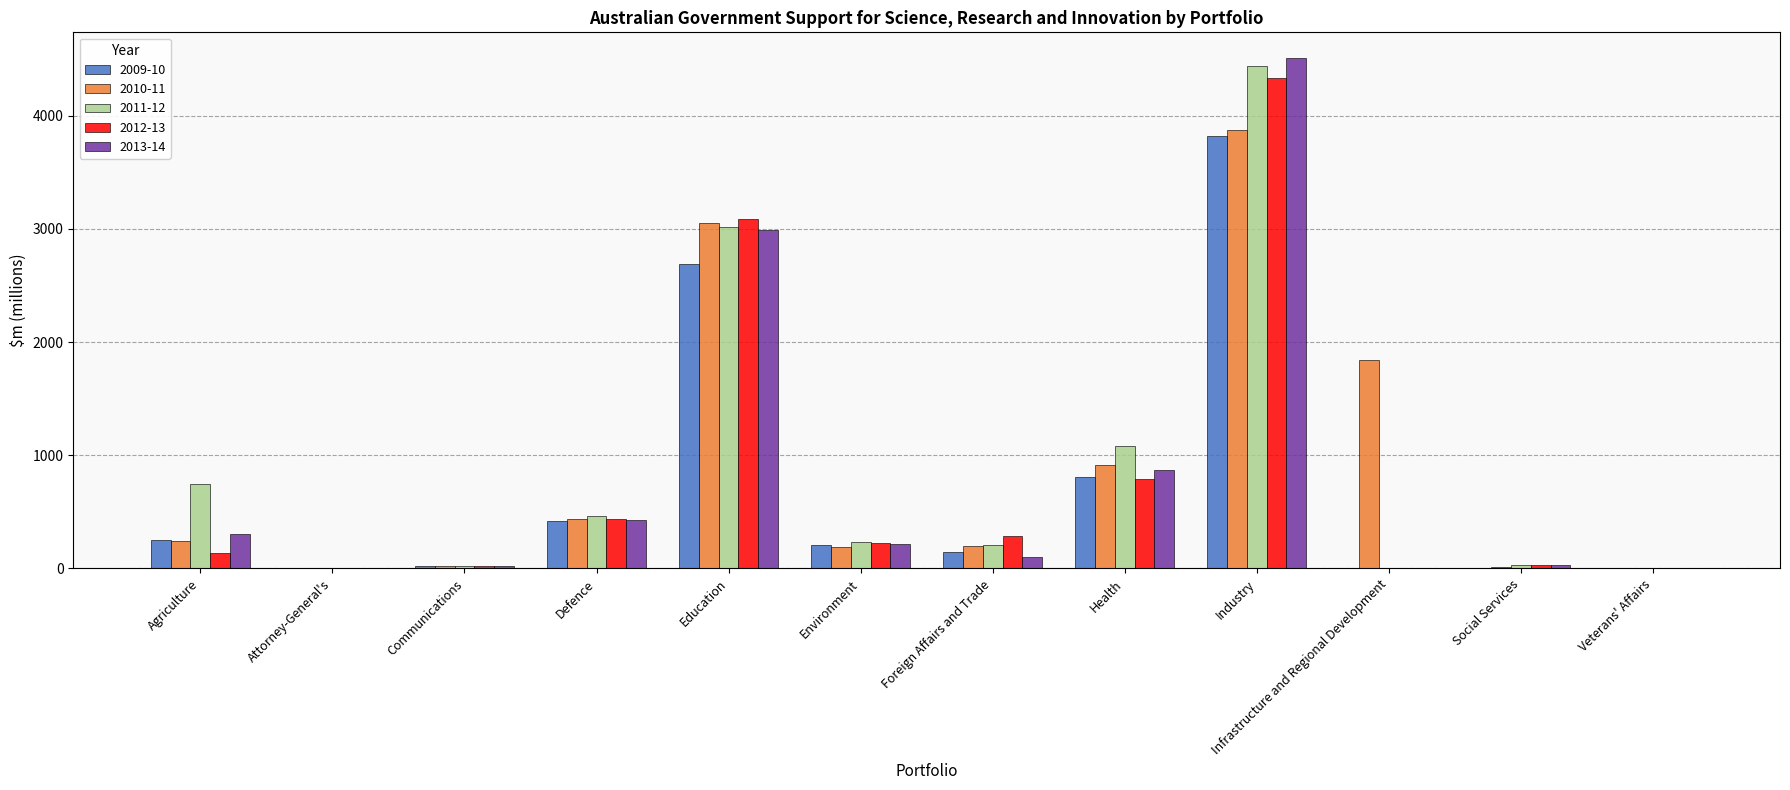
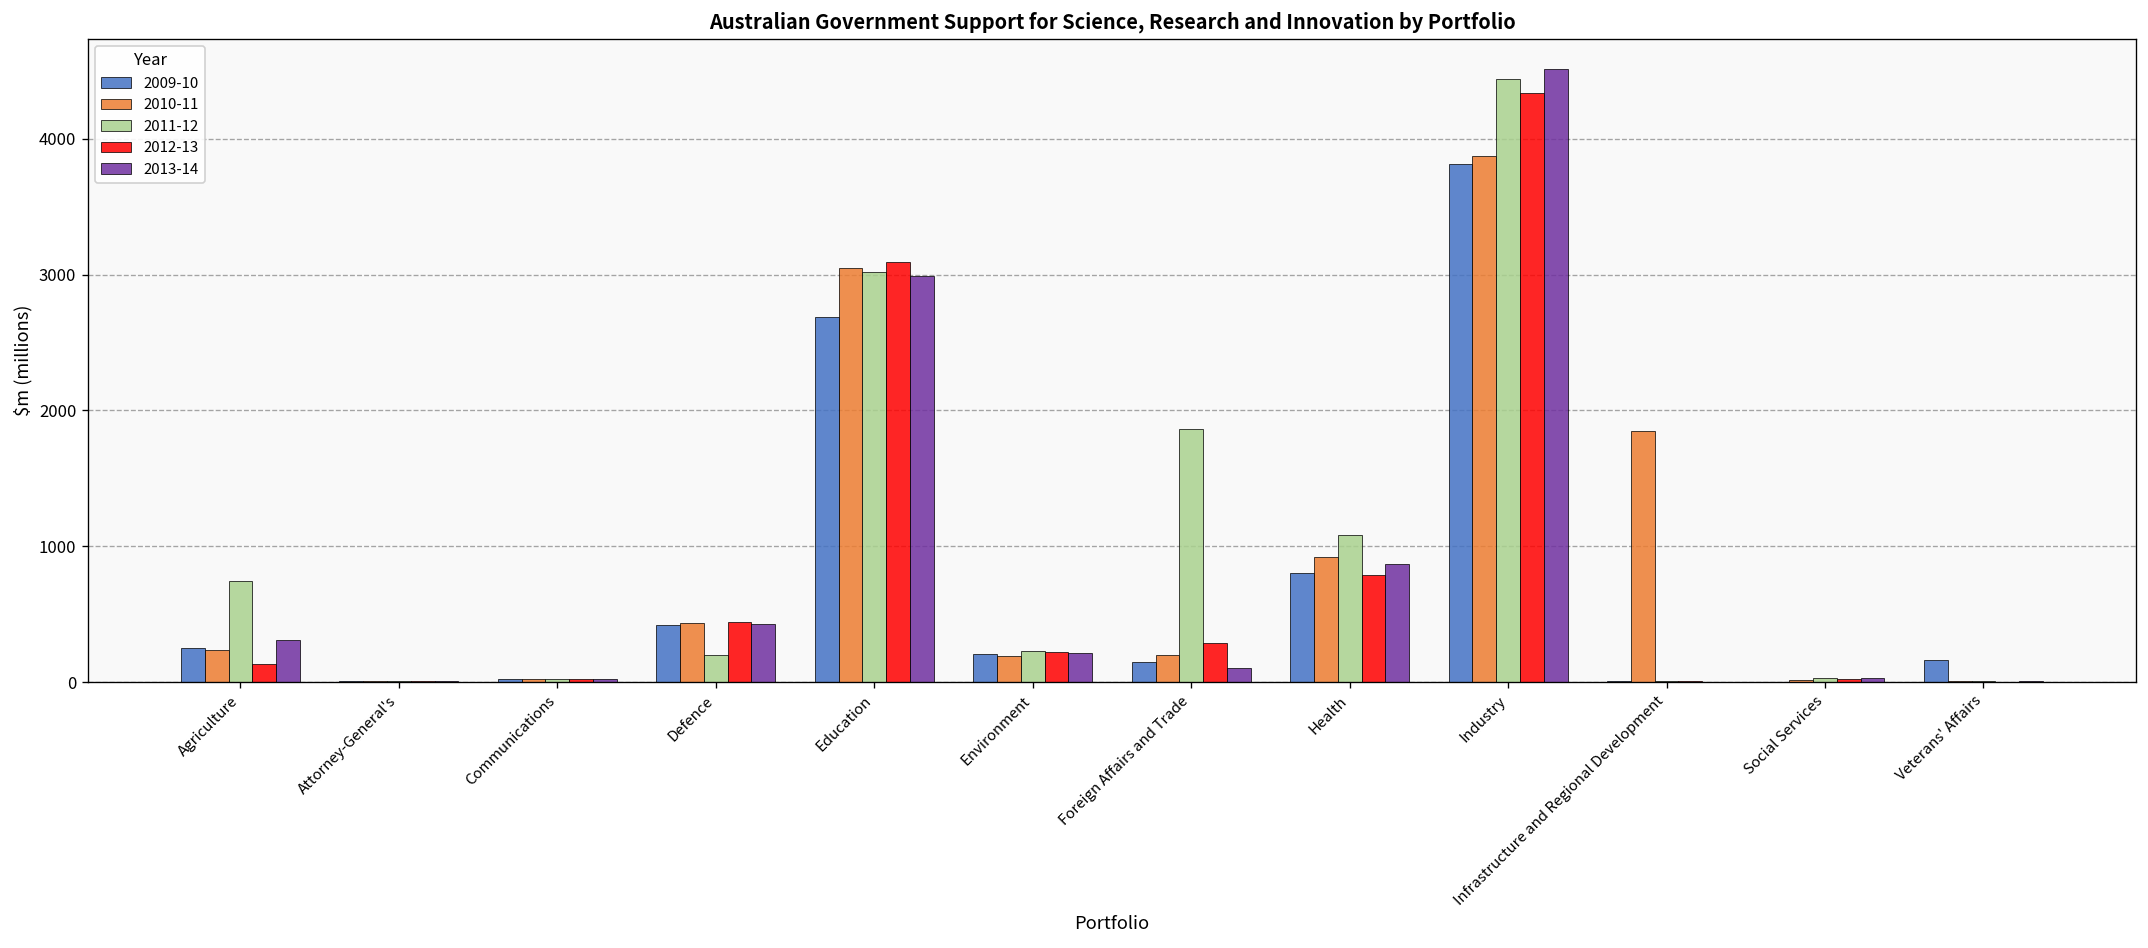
2011-12, Defence: 470 -> 200
2011-12, Foreign Affairs and Trade: 210 -> 1870
2009-10, Veterans' Affairs: 0 -> 170
